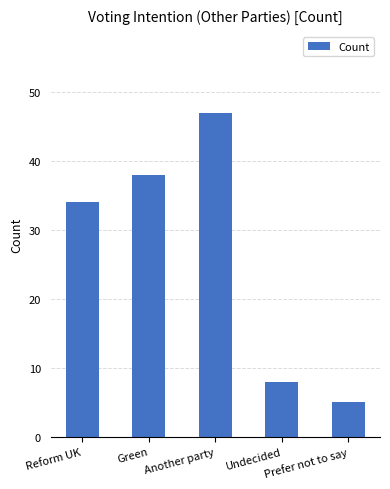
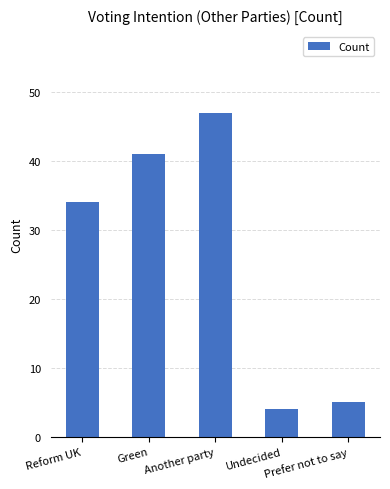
Green: 38 -> 41
Undecided: 8 -> 4
